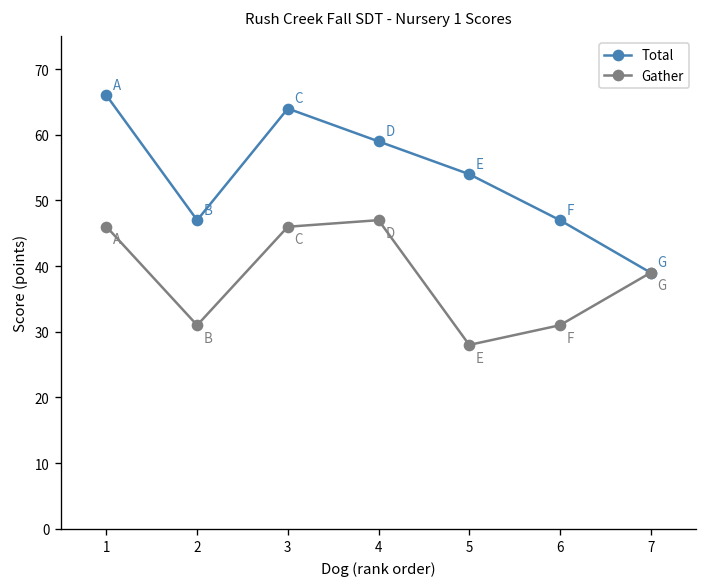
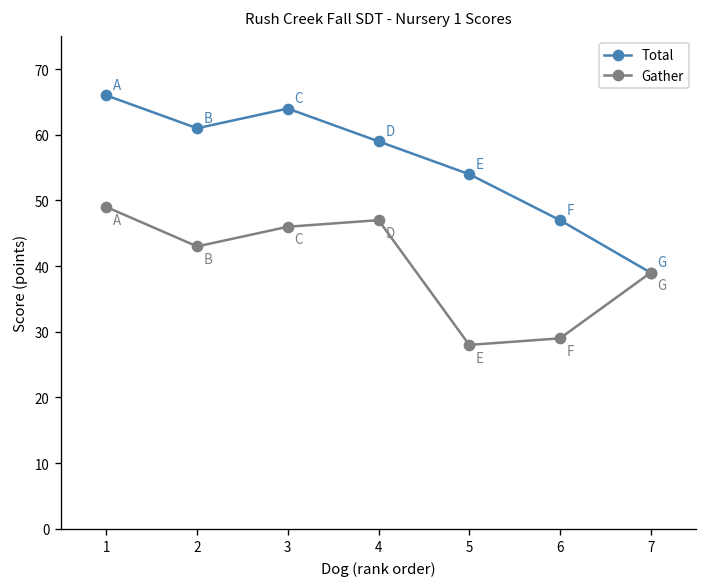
Gather, 1: 46 -> 49
Total, 2: 47 -> 61
Gather, 2: 31 -> 43
Gather, 6: 31 -> 29
